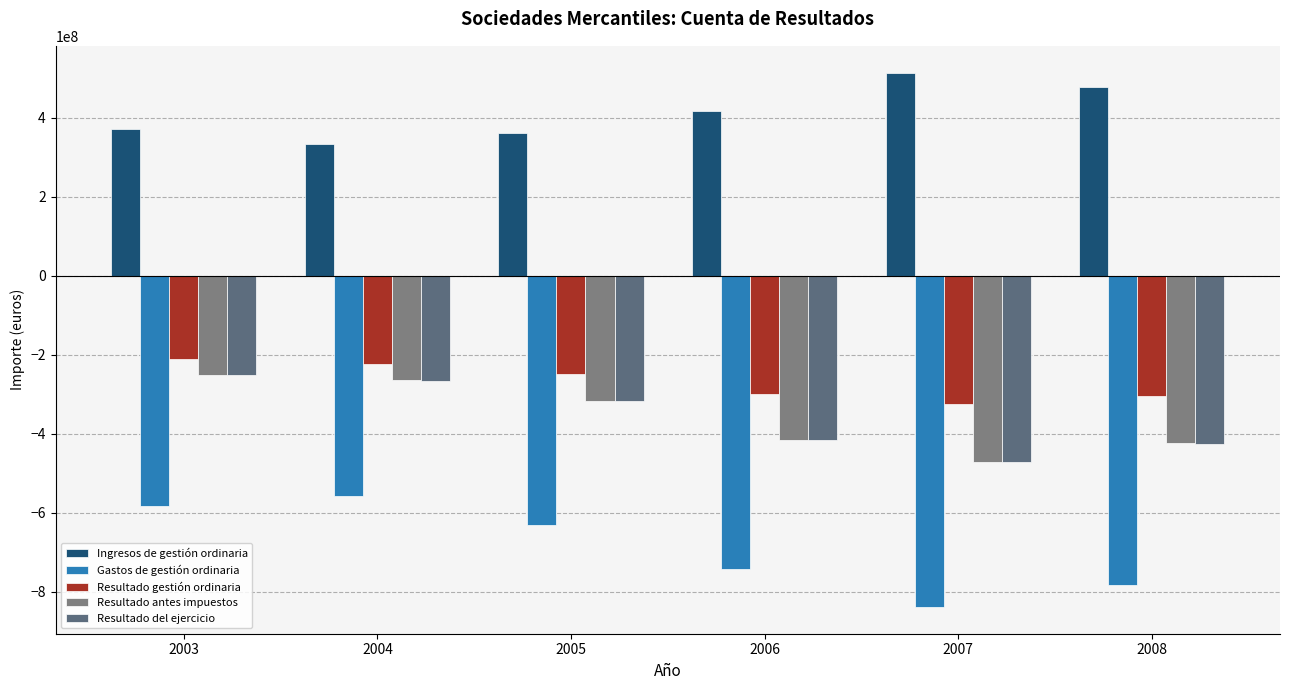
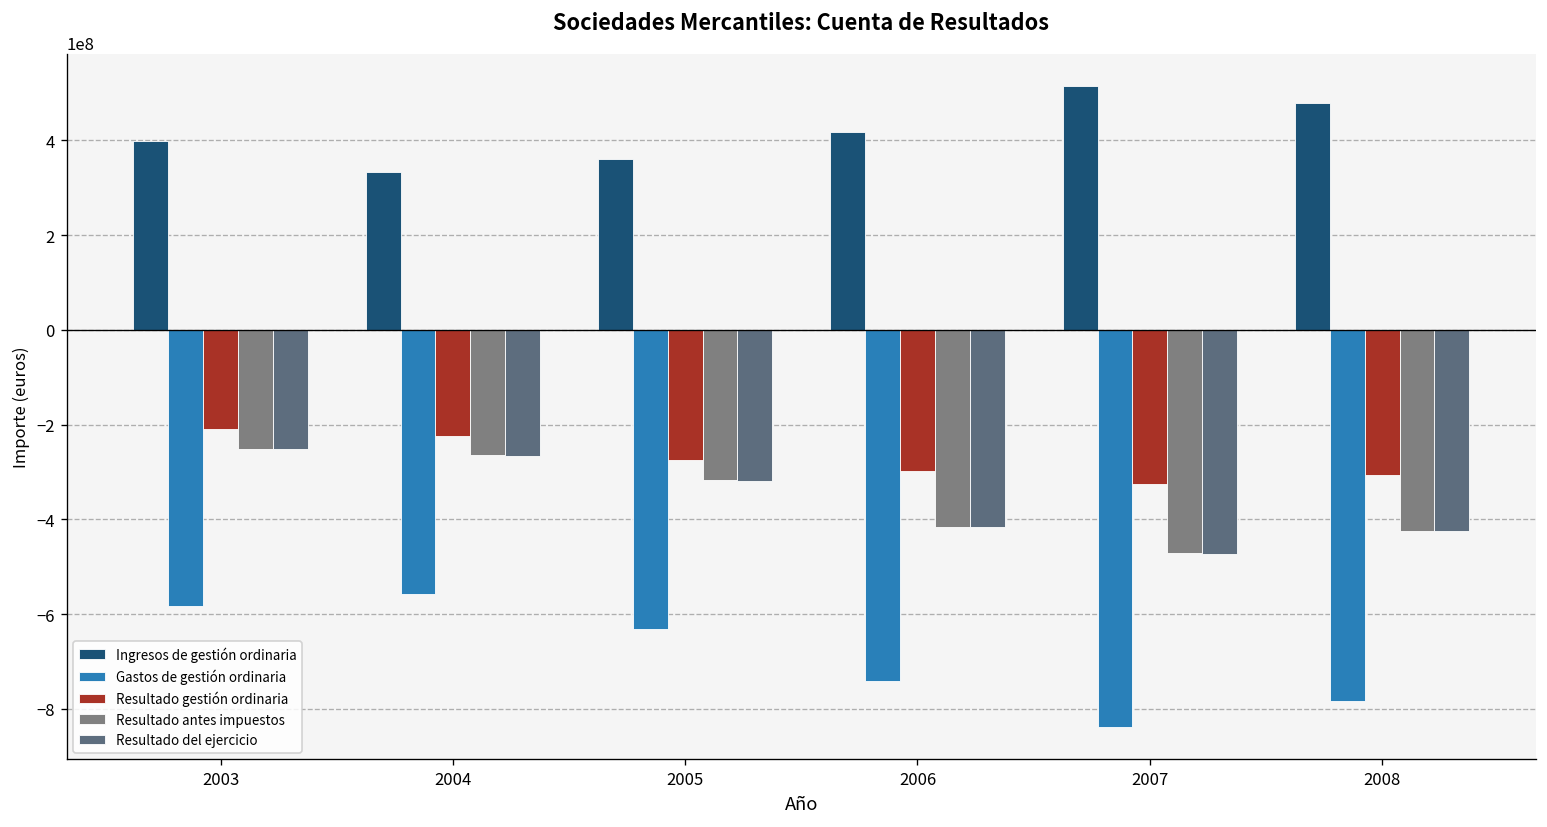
Ingresos de gestión ordinaria, 2003: 370000000 -> 400000000
Resultado gestión ordinaria, 2005: -250000000 -> -280000000
